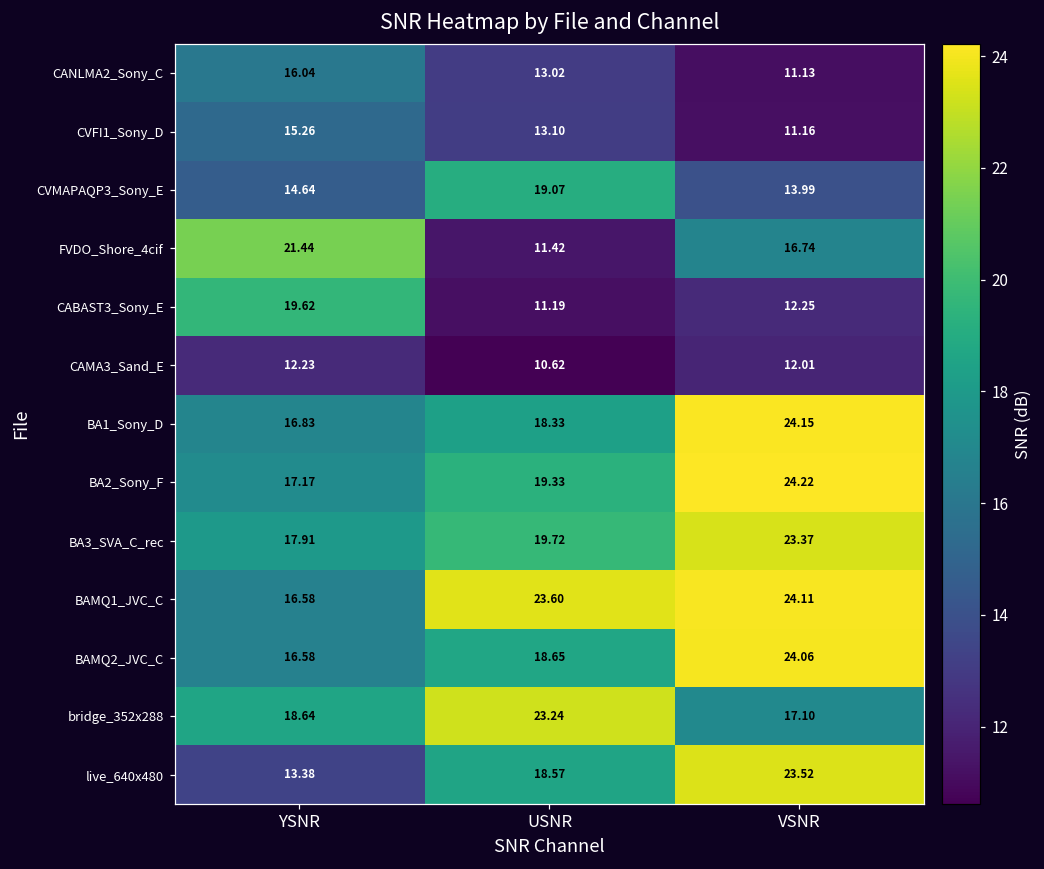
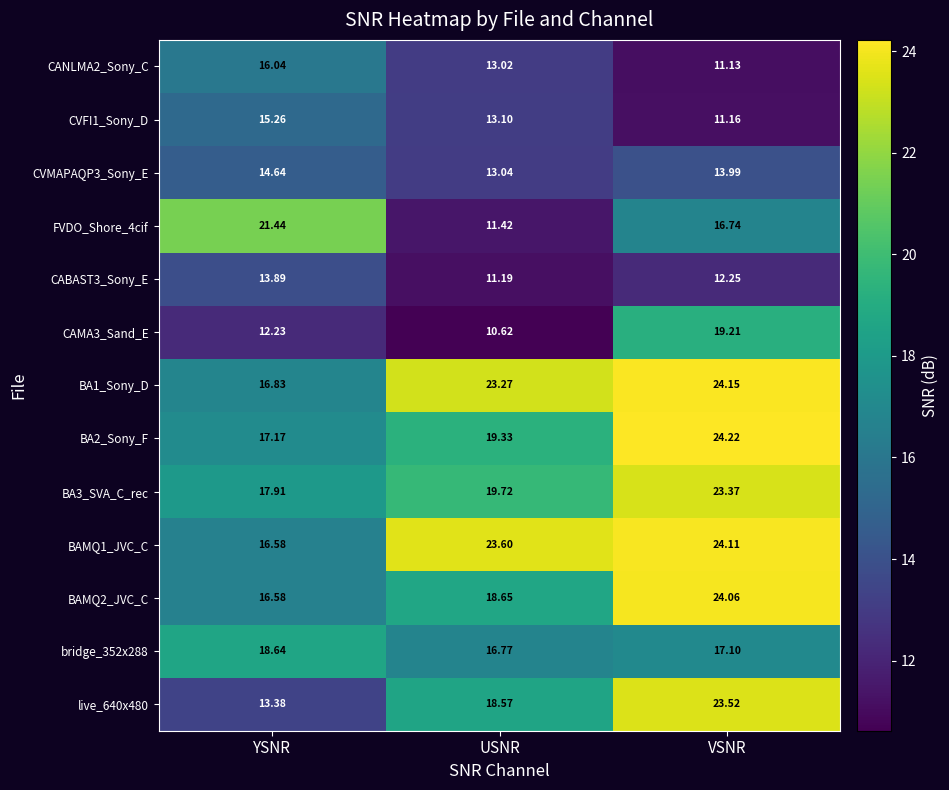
CVMAPAQP3_Sony_E, USNR: 19.07 -> 13.04
CABAST3_Sony_E, YSNR: 19.62 -> 13.89
CAMA3_Sand_E, VSNR: 12.01 -> 19.21
BA1_Sony_D, USNR: 18.33 -> 23.27
bridge_352x288, USNR: 23.24 -> 16.77
